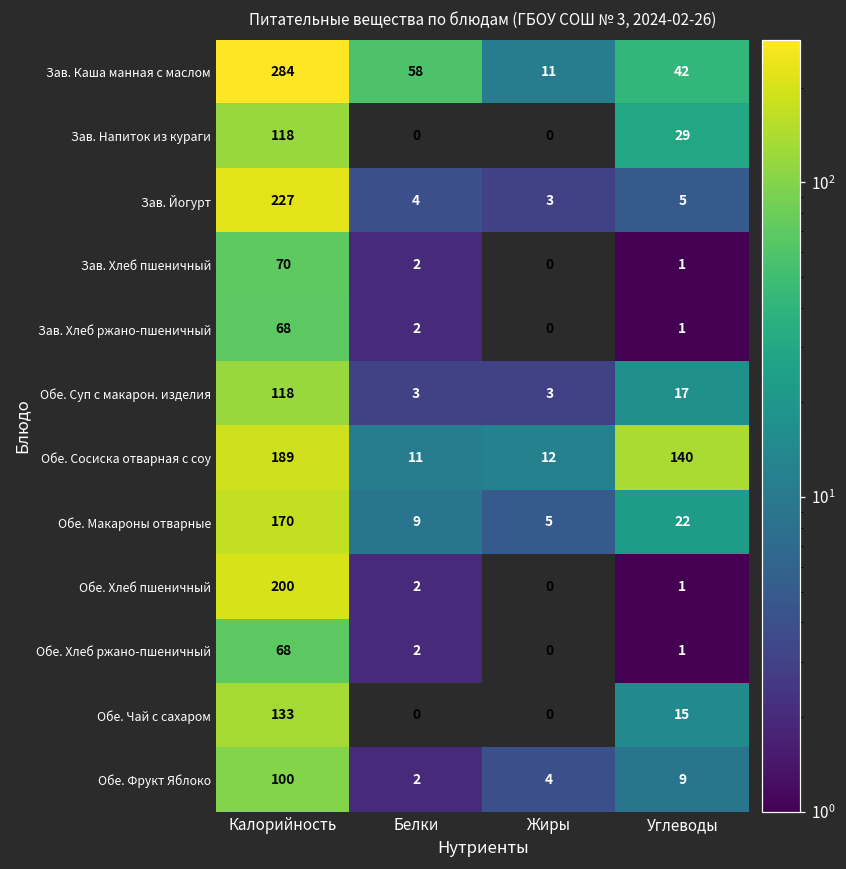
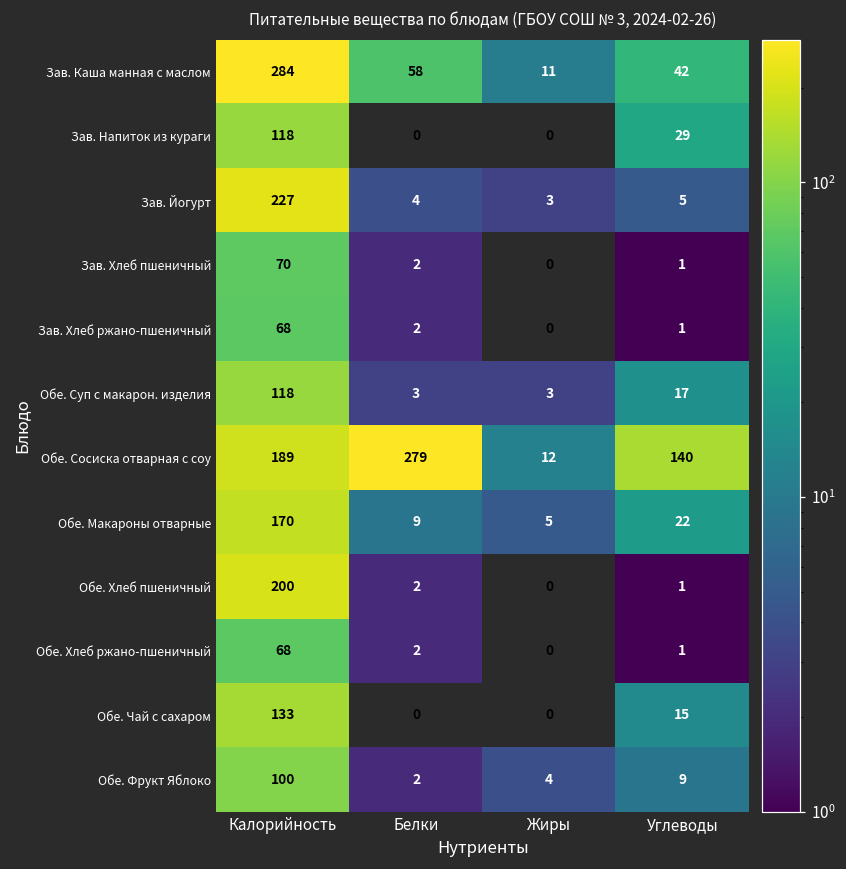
Обе. Сосиска отварная с соу, Белки: 11 -> 279
